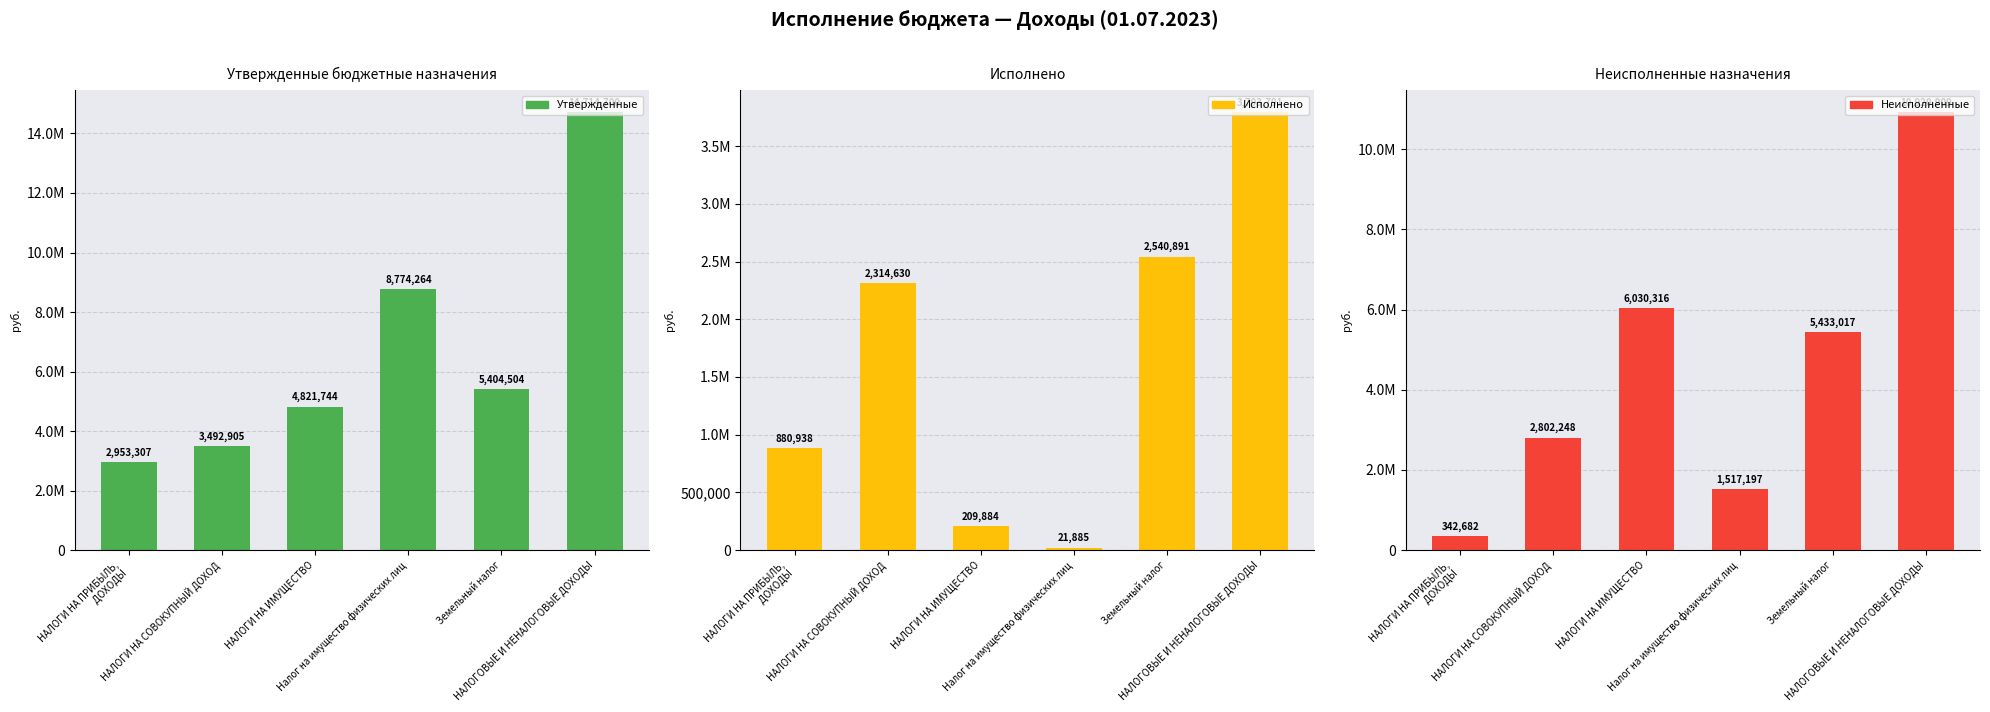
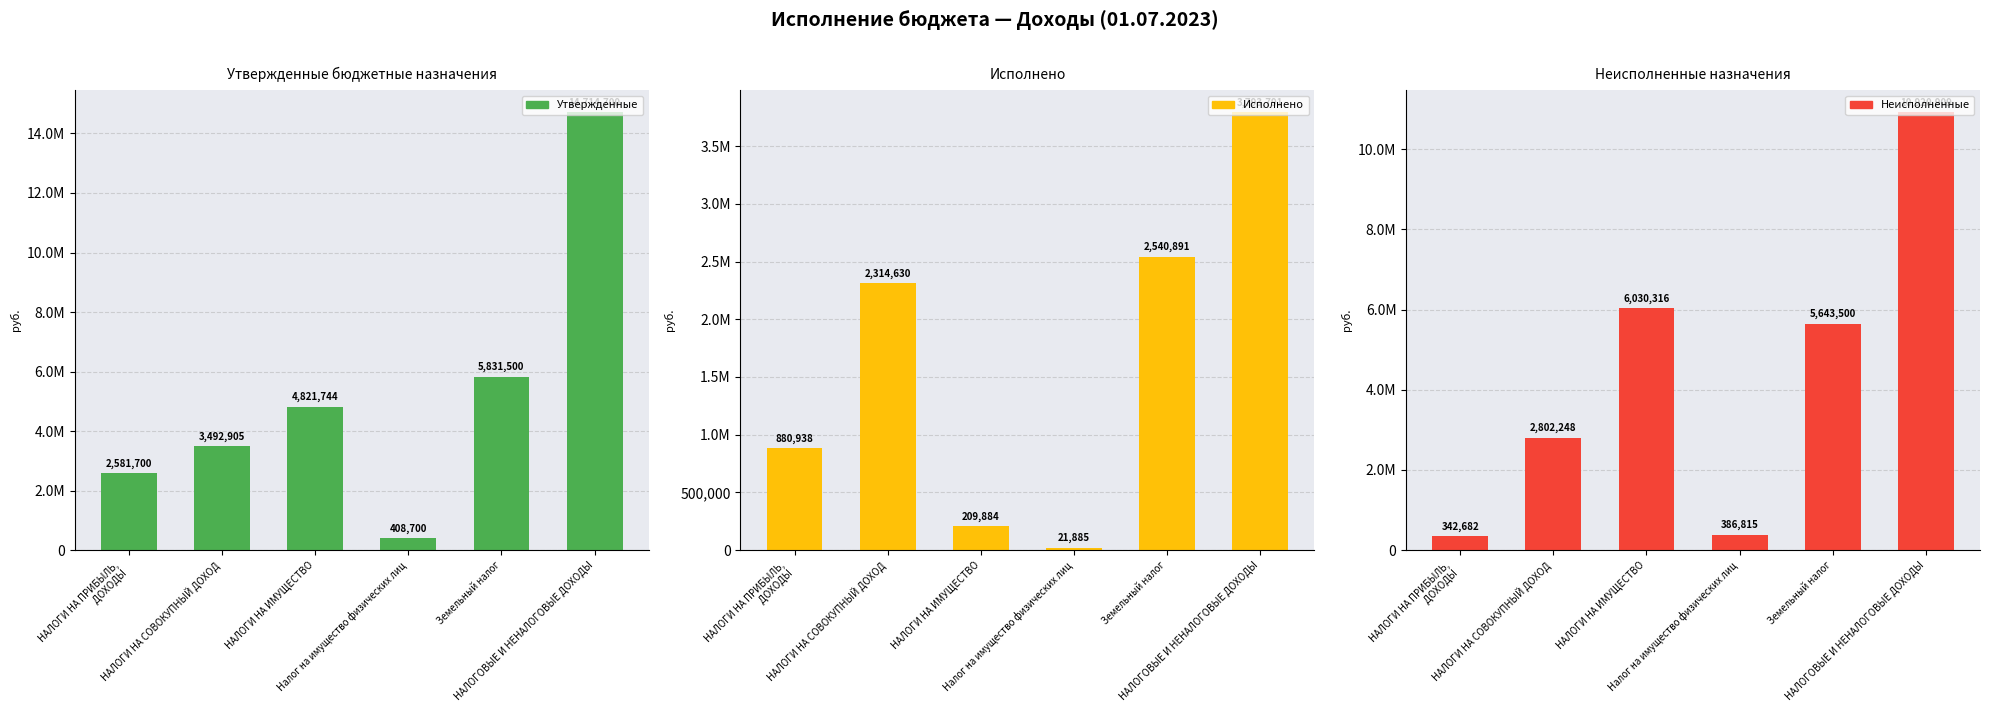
Утвержденные бюджетные назначения, НАЛОГИ НА ПРИБЫЛЬ, ДОХОДЫ: 2,953,307 -> 2,581,700
Утвержденные бюджетные назначения, Налог на имущество физических лиц: 8,774,264 -> 408,700
Утвержденные бюджетные назначения, Земельный налог: 5,404,504 -> 5,831,500
Неисполненные назначения, Налог на имущество физических лиц: 1,517,197 -> 386,815
Неисполненные назначения, Земельный налог: 5,433,017 -> 5,643,500
